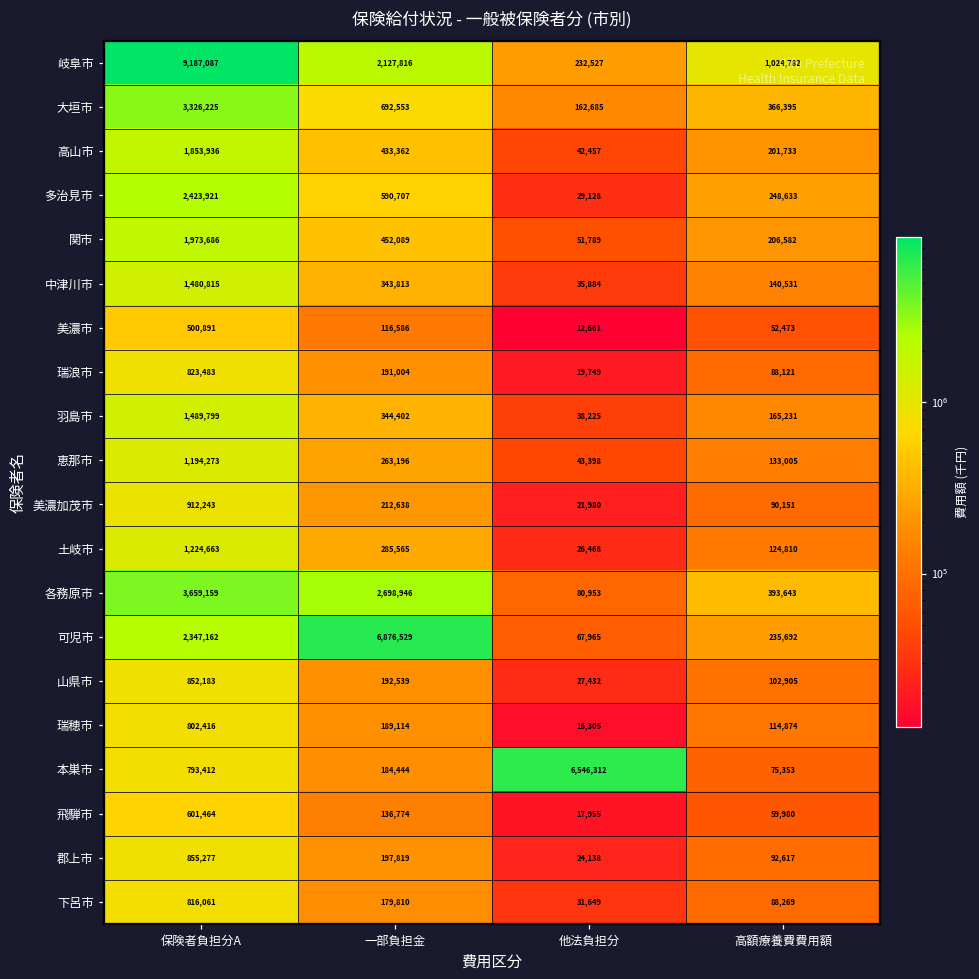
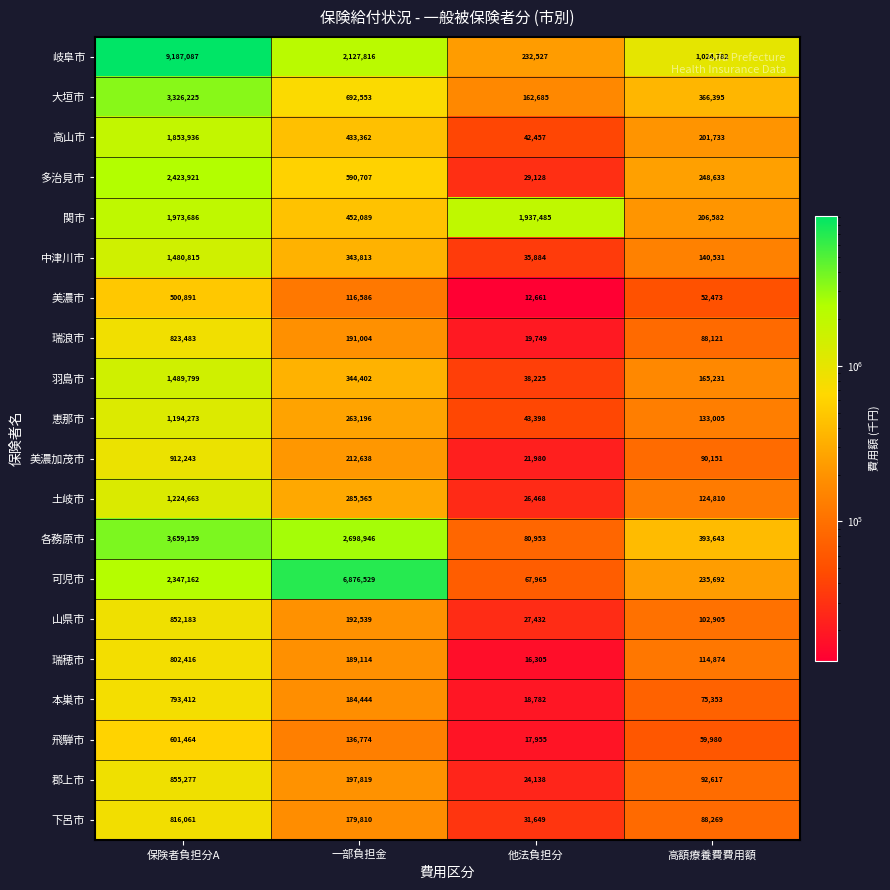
関市, 他法負担分: 51,789 -> 1,937,485
本巣市, 他法負担分: 6,546,312 -> 18,782
